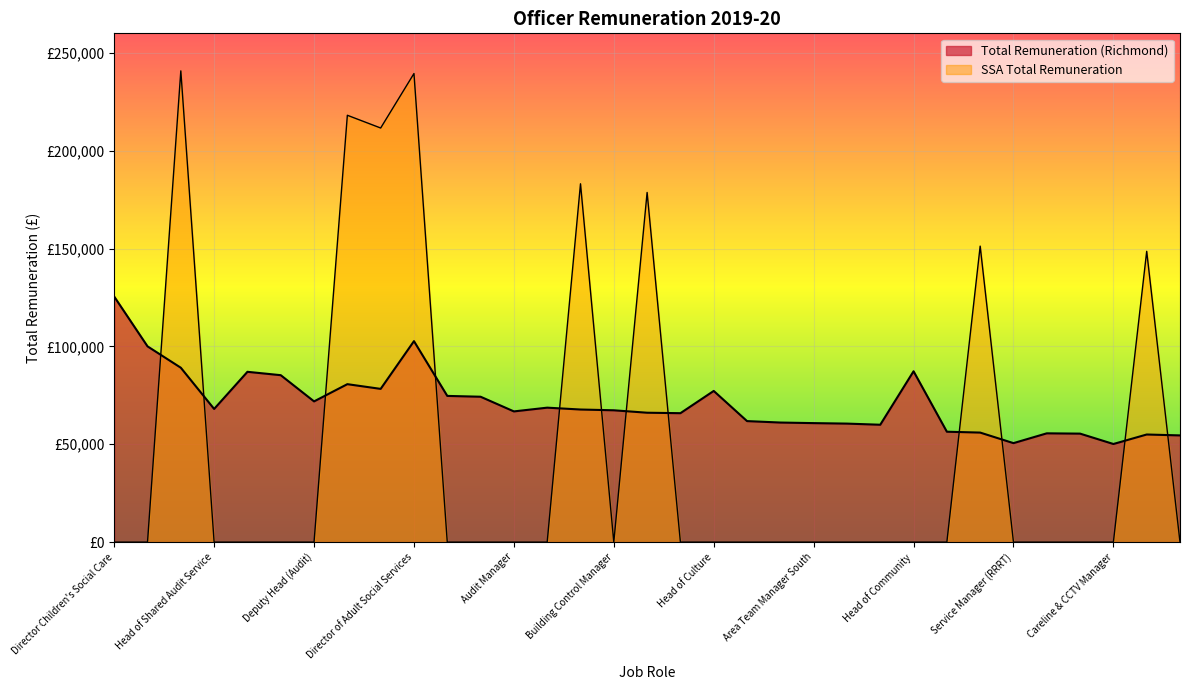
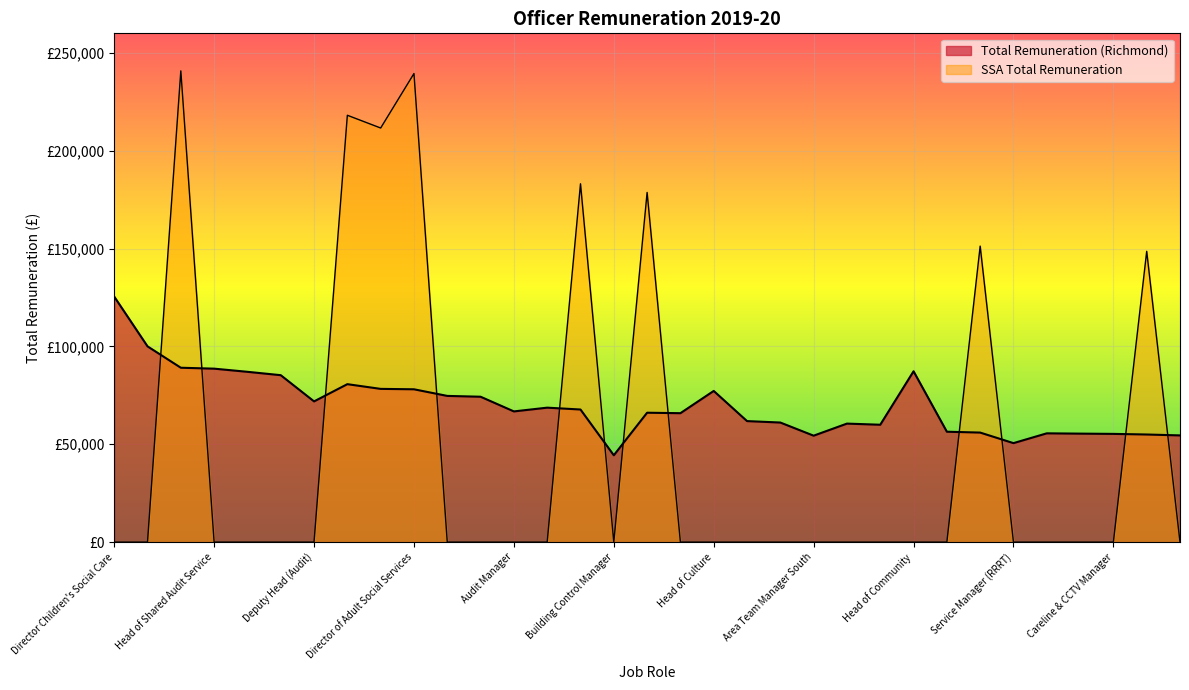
Total Remuneration (Richmond), Head of Shared Audit Service: £68,000 -> £89,000
Total Remuneration (Richmond), Director of Adult Social Services: £103,000 -> £78,000
Total Remuneration (Richmond), Building Control Manager: £67,000 -> £44,000
Total Remuneration (Richmond), Area Team Manager South: £61,000 -> £54,000
Total Remuneration (Richmond), Careline & CCTV Manager: £50,000 -> £55,000
